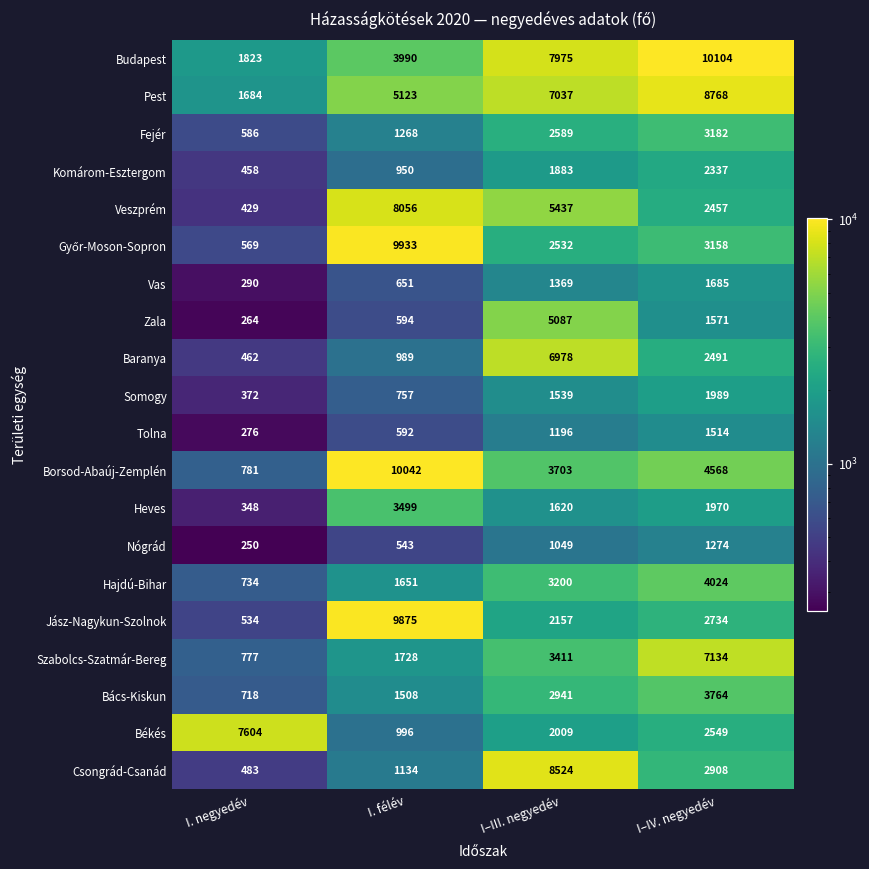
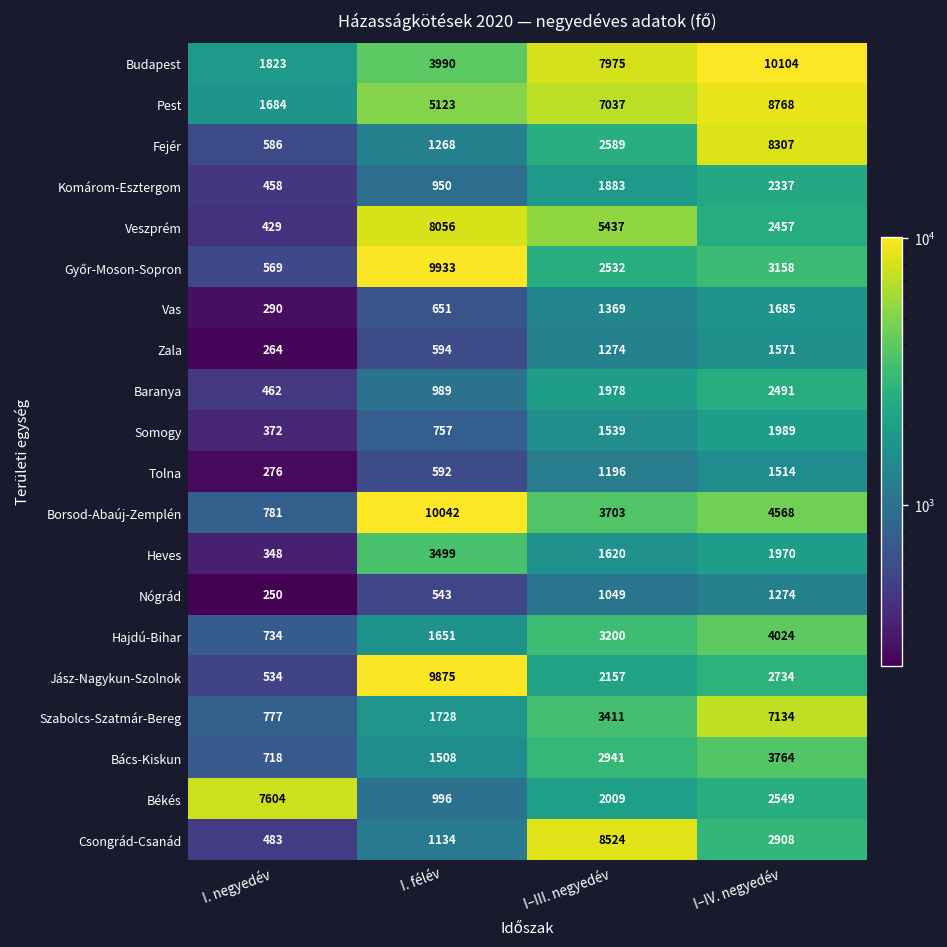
Fejér, I–IV. negyedév: 3182 -> 8307
Zala, I–III. negyedév: 5087 -> 1274
Baranya, I–III. negyedév: 6978 -> 1978
